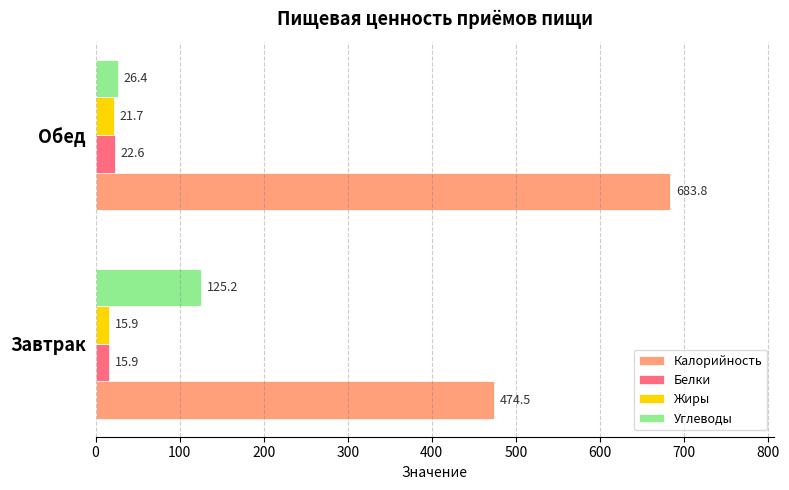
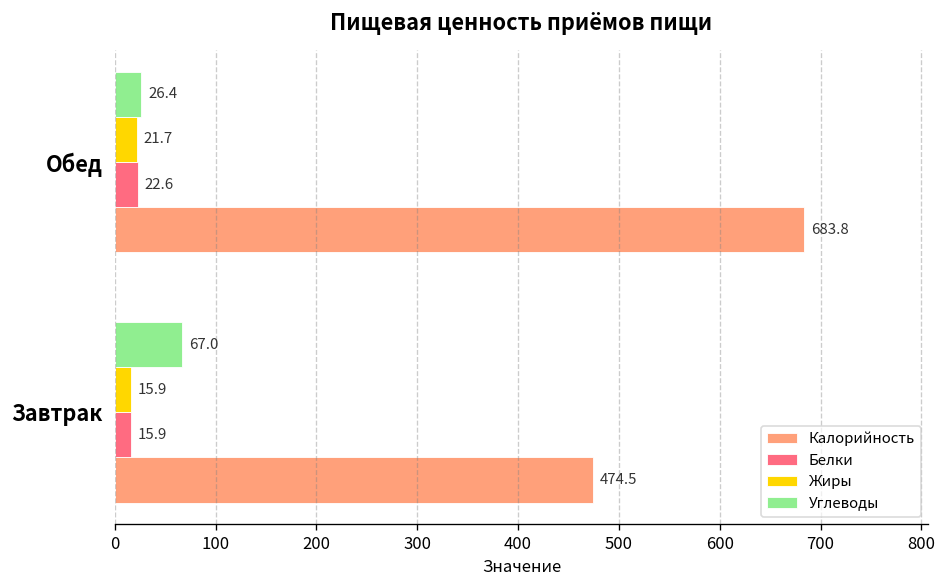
Углеводы, Завтрак: 125.2 -> 67.0
